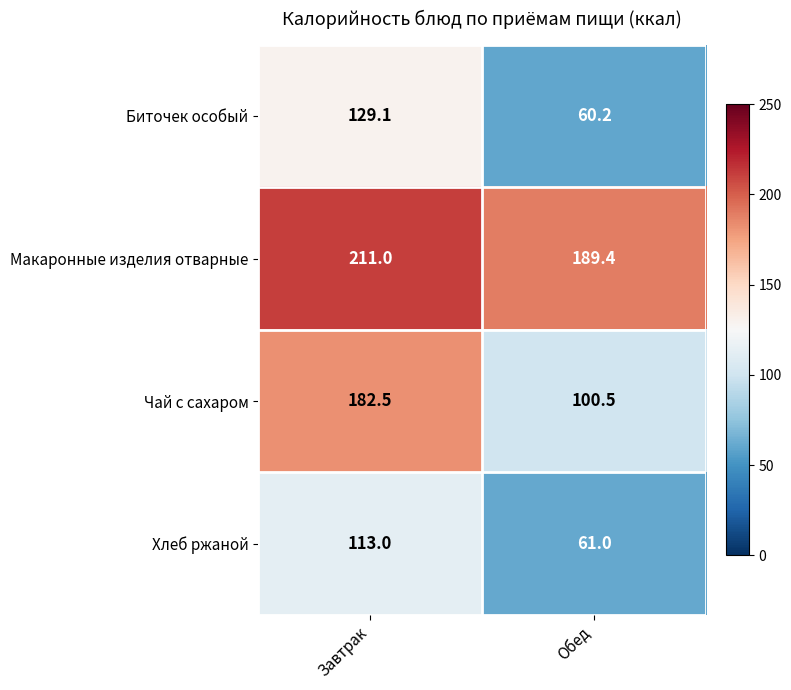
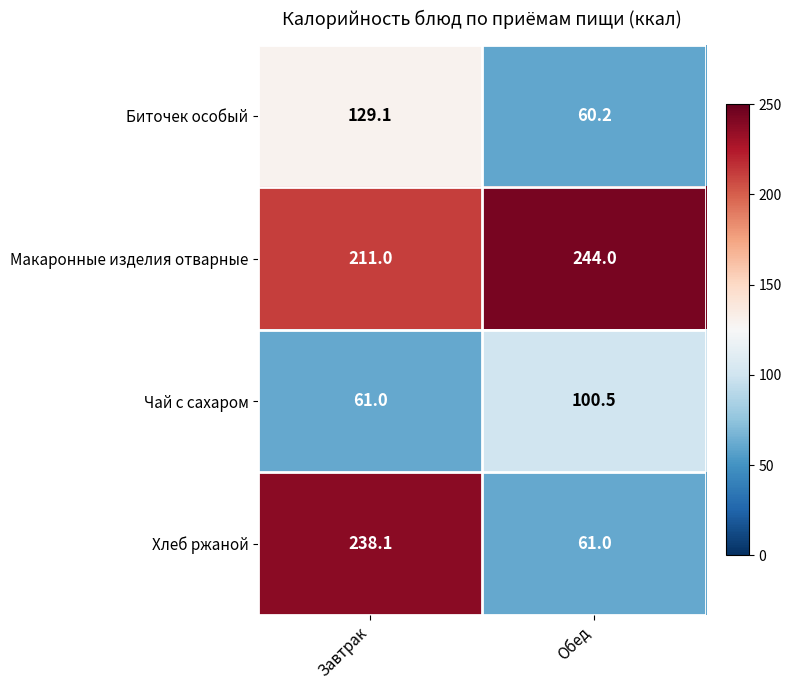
Макаронные изделия отварные, Обед: 189.4 -> 244.0
Чай с сахаром, Завтрак: 182.5 -> 61.0
Хлеб ржаной, Завтрак: 113.0 -> 238.1
